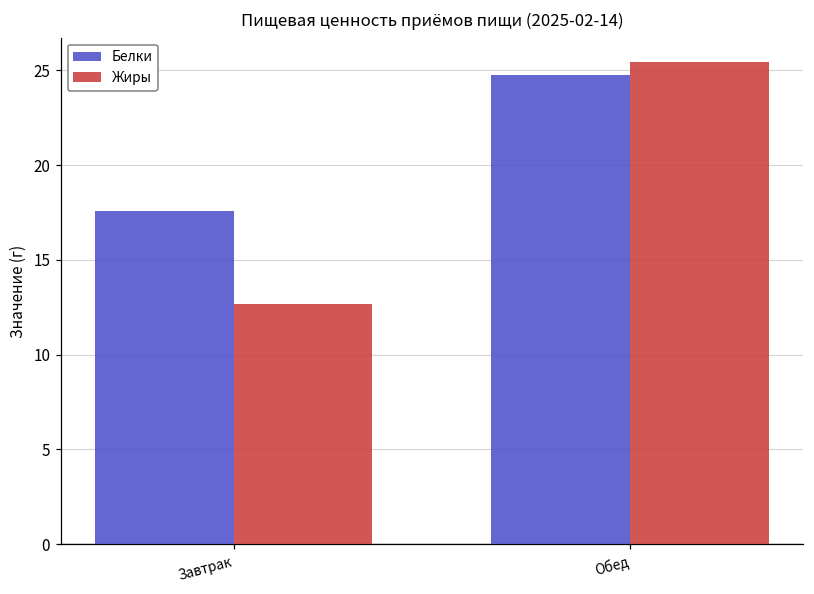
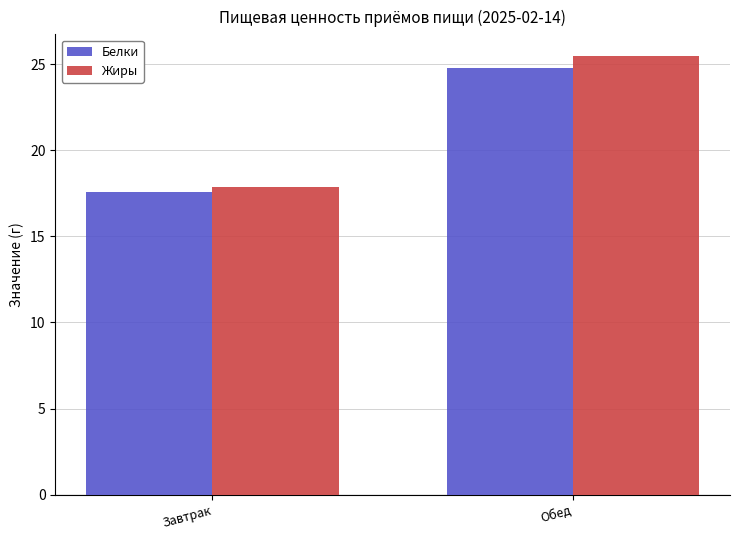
Жиры, Завтрак: 12.7 -> 17.9
